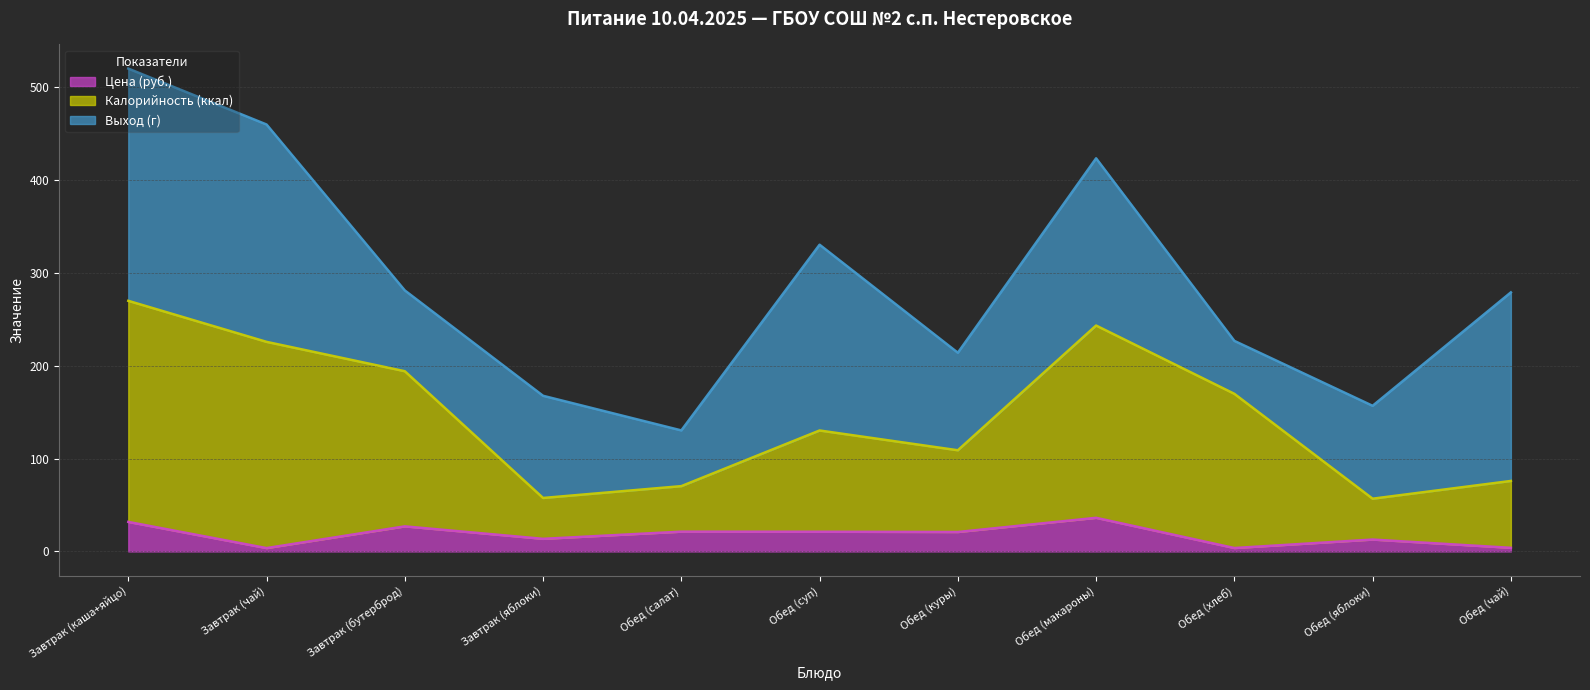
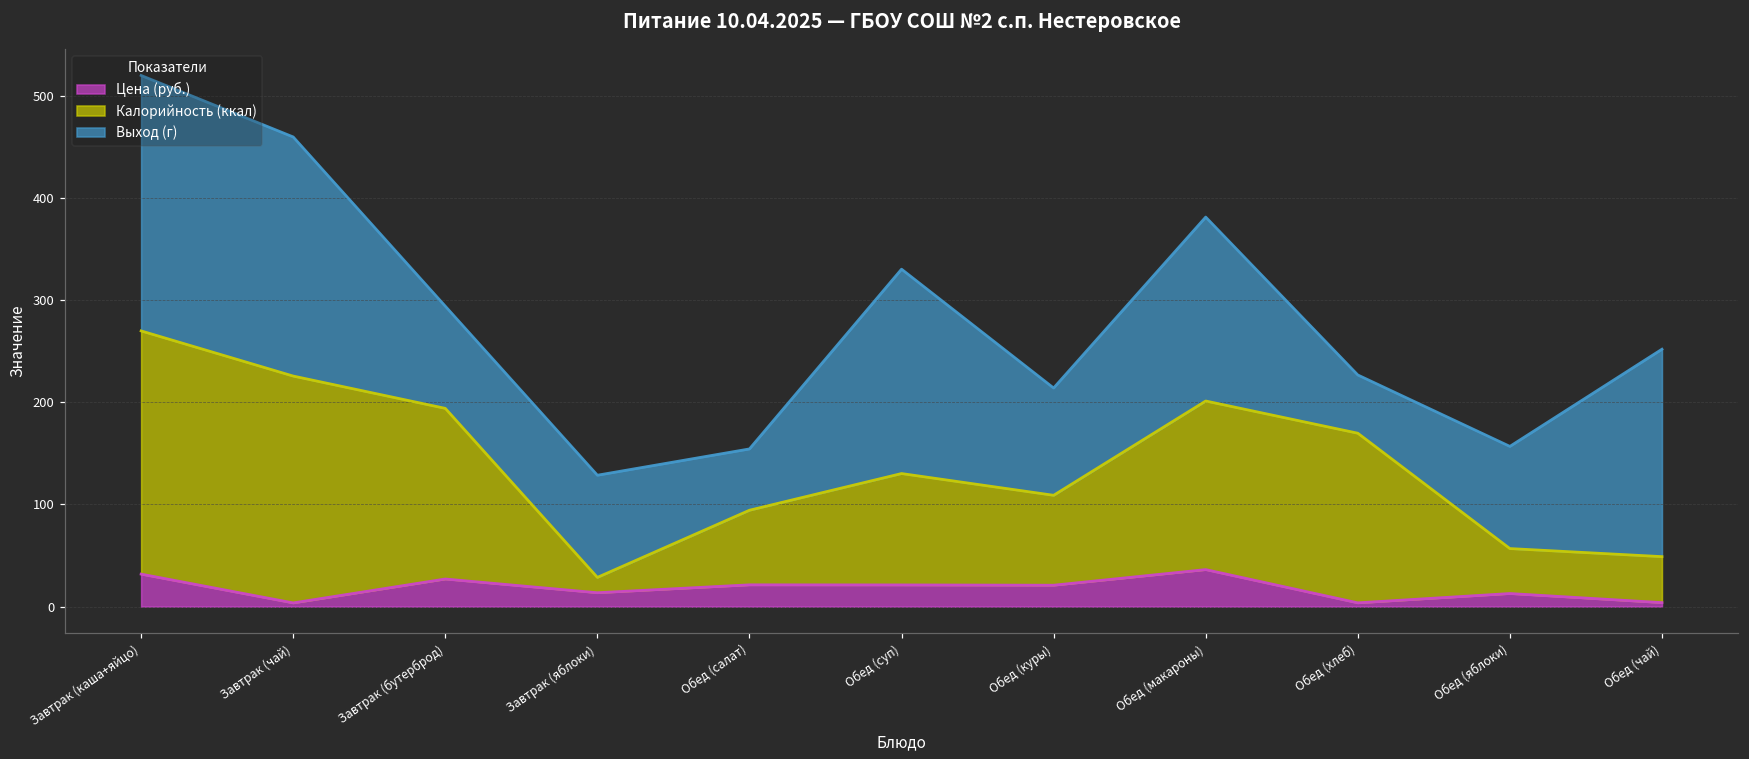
Выход (г), Завтрак (бутерброд): 90 -> 100
Калорийность (ккал), Завтрак (яблоки): 40 -> 20
Выход (г), Завтрак (яблоки): 110 -> 100
Калорийность (ккал), Обед (салат): 50 -> 70
Калорийность (ккал), Обед (макароны): 210 -> 170
Калорийность (ккал), Обед (чай): 70 -> 50
